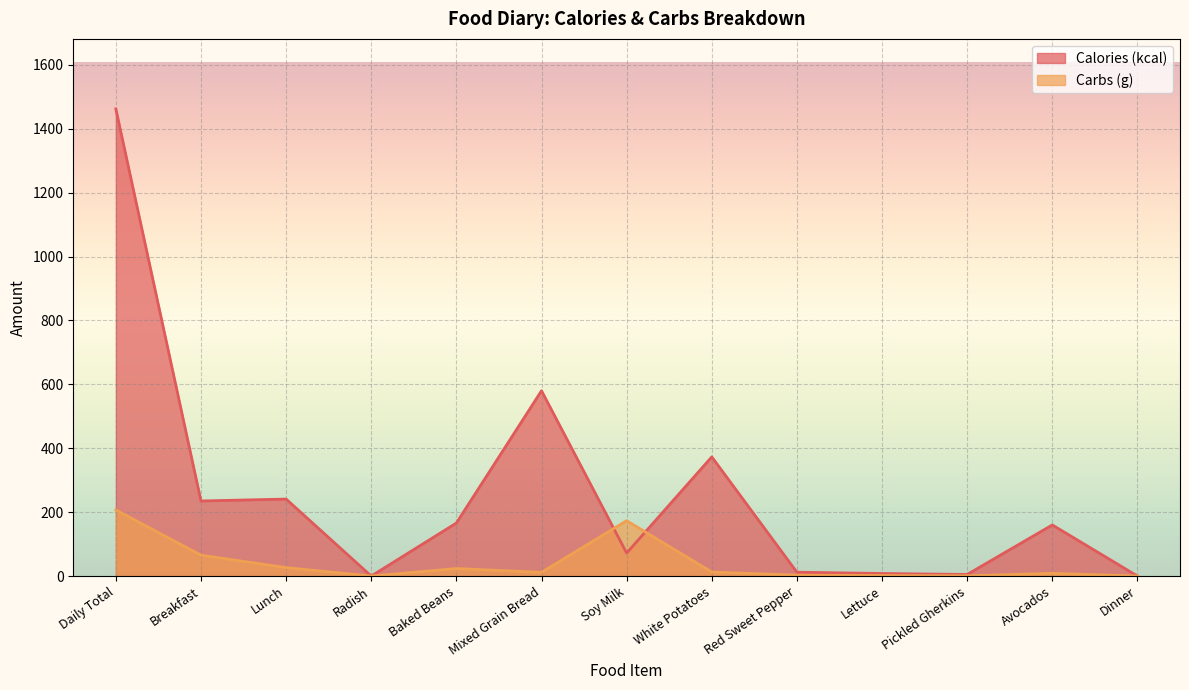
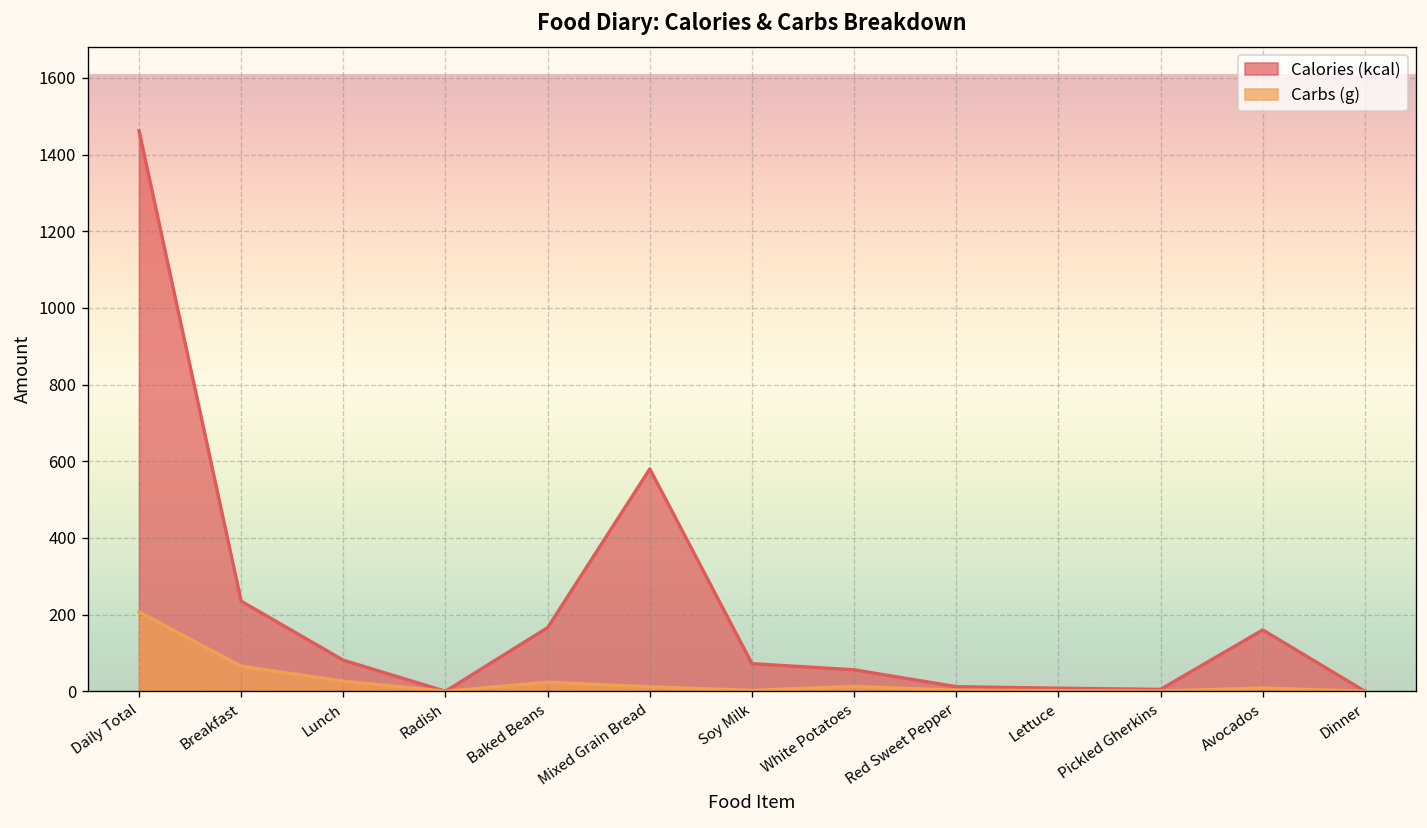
Calories (kcal), Lunch: 240 -> 80
Carbs (g), Soy Milk: 170 -> 0
Calories (kcal), White Potatoes: 370 -> 60
